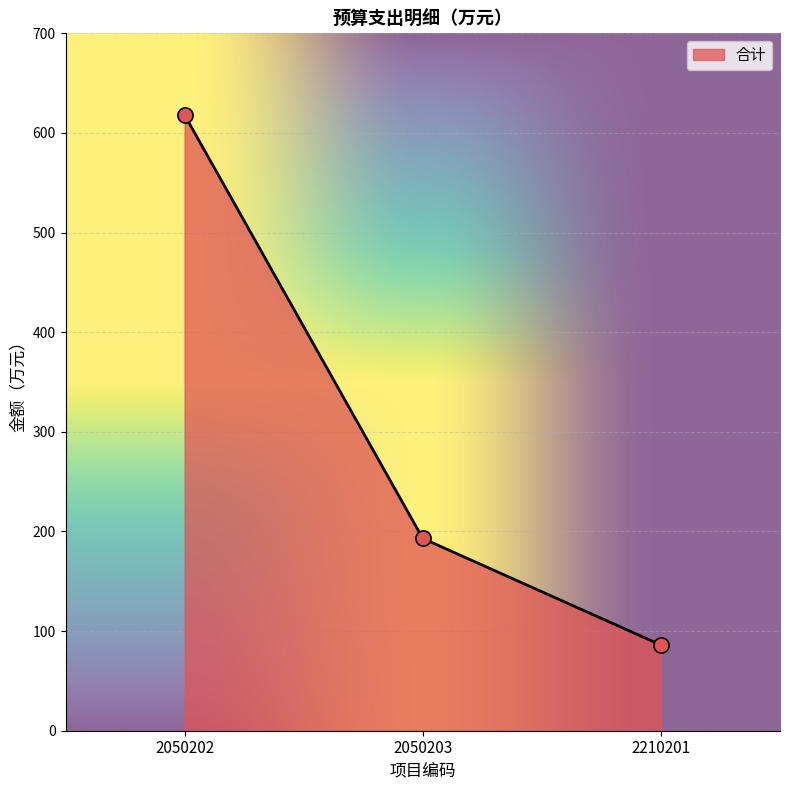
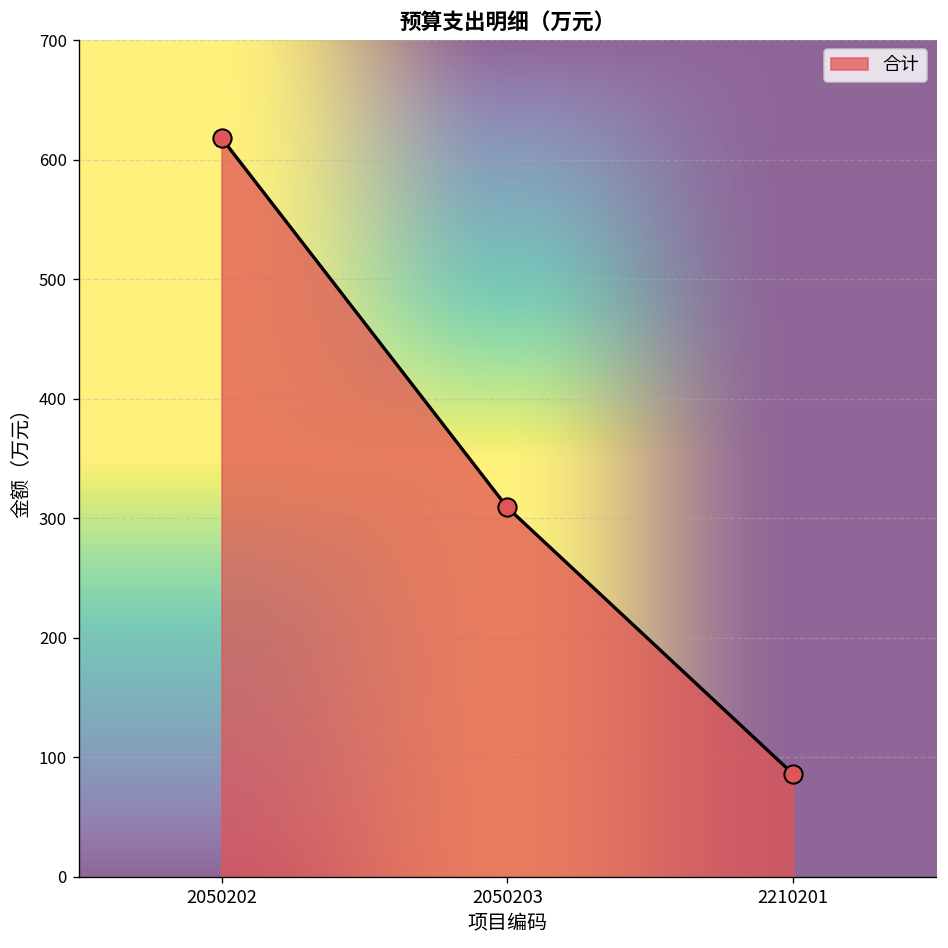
2050203: 190 -> 310
